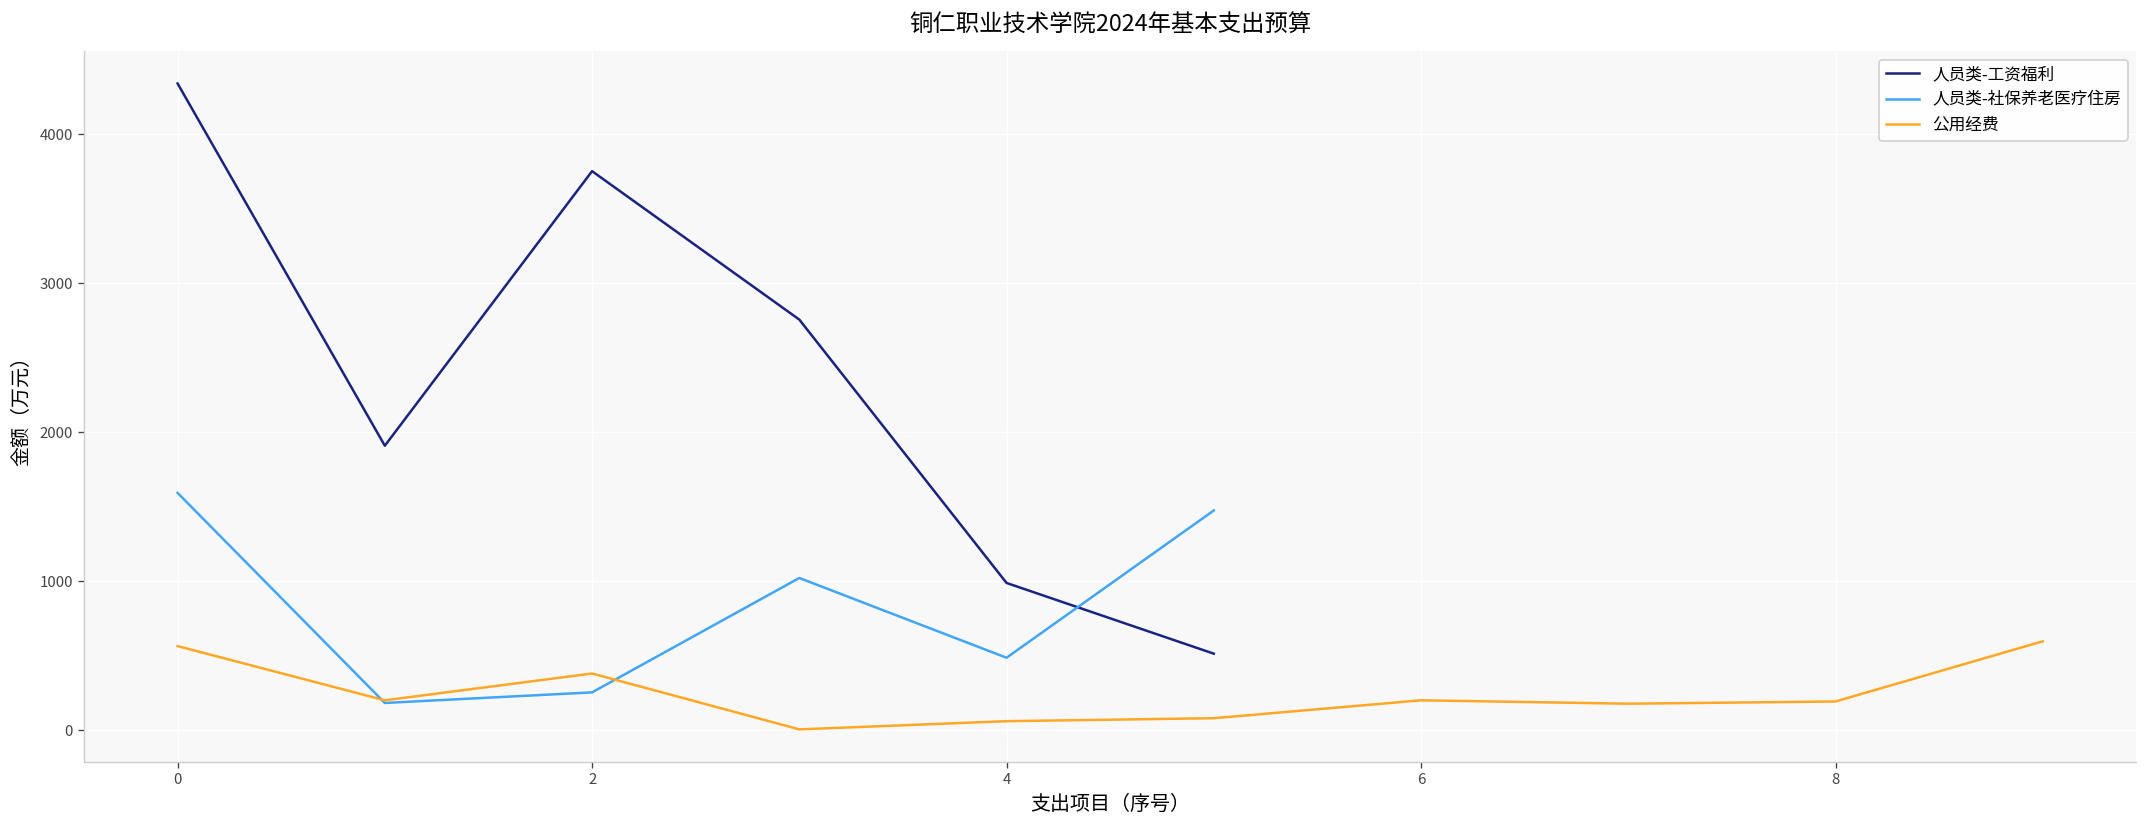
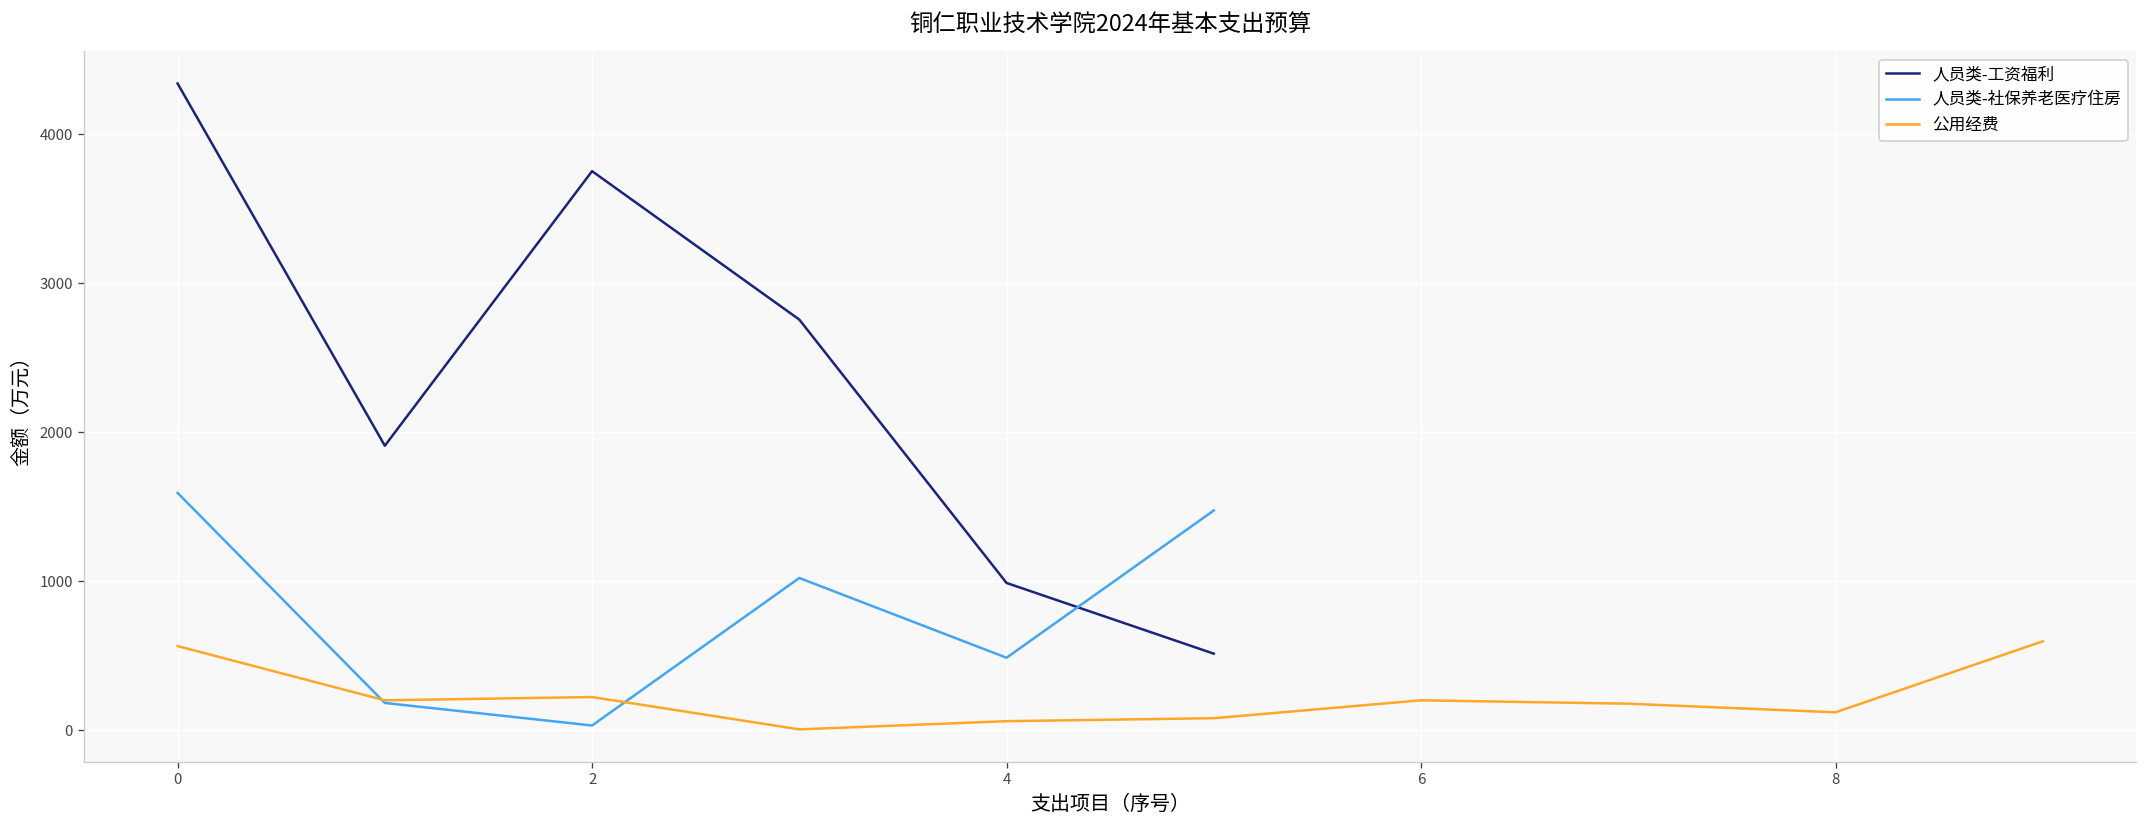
人员类-社保养老医疗住房, 2: 250 -> 30
公用经费, 2: 380 -> 220
公用经费, 8: 190 -> 120
